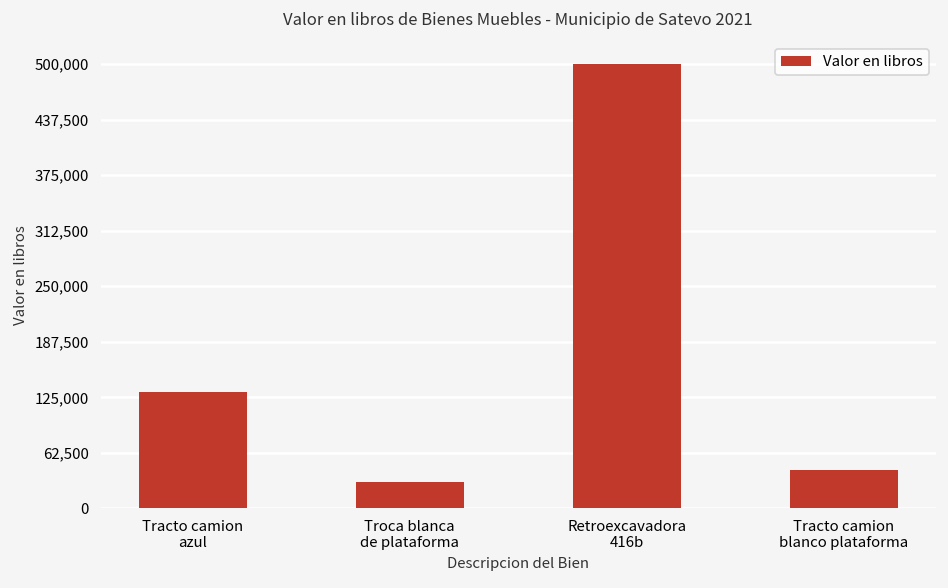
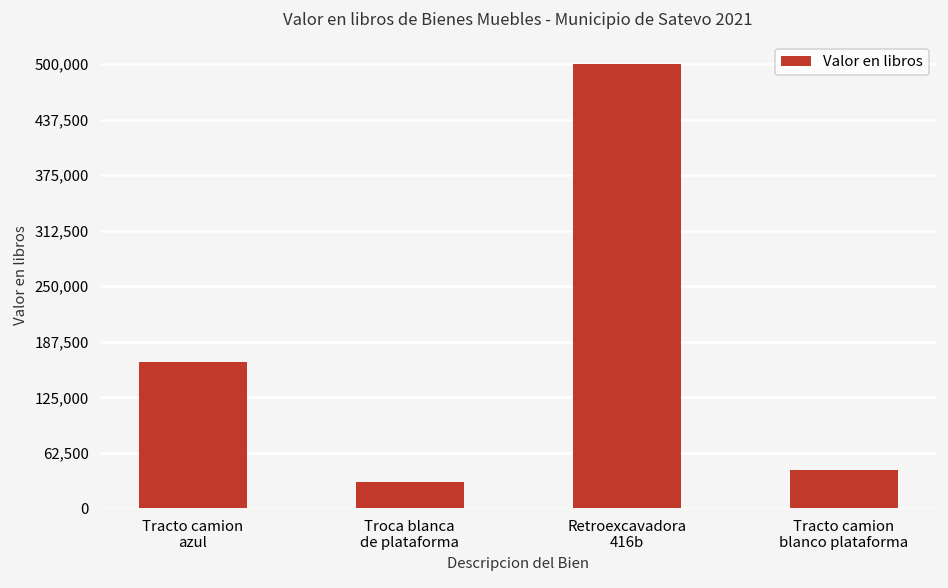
Tracto camion azul: 130,000 -> 170,000
